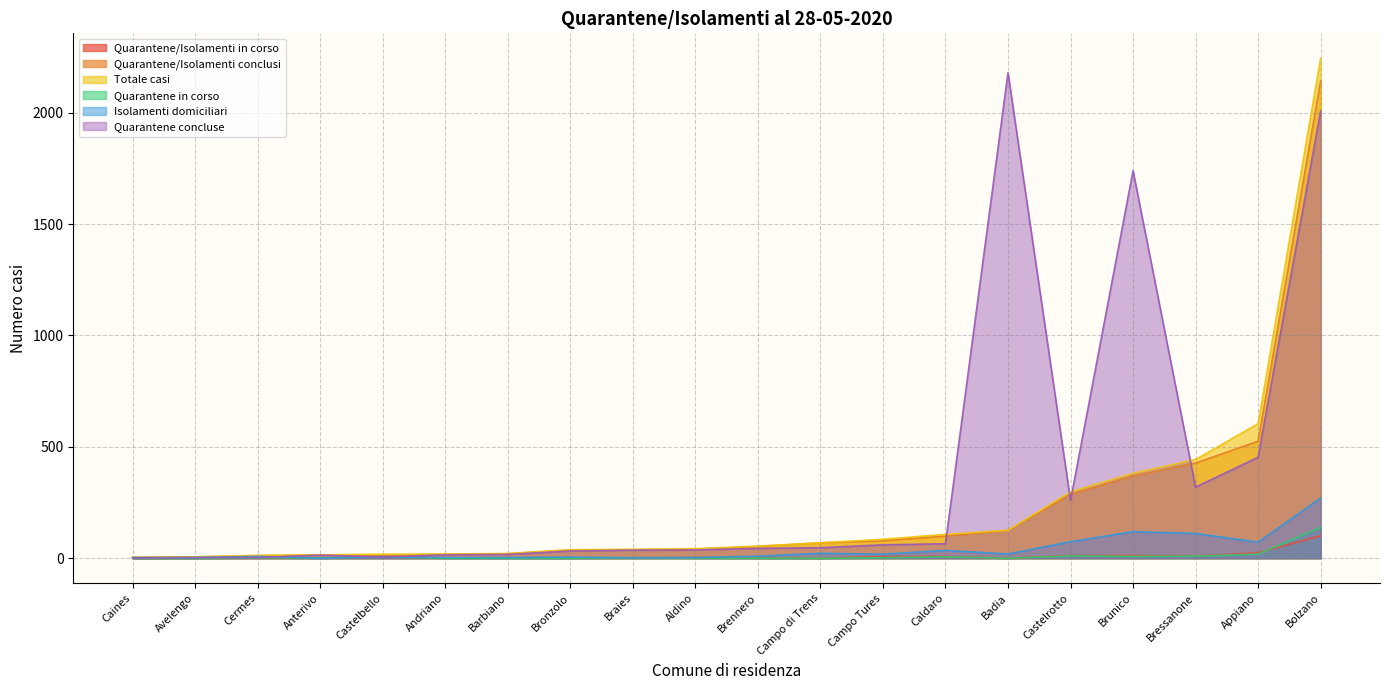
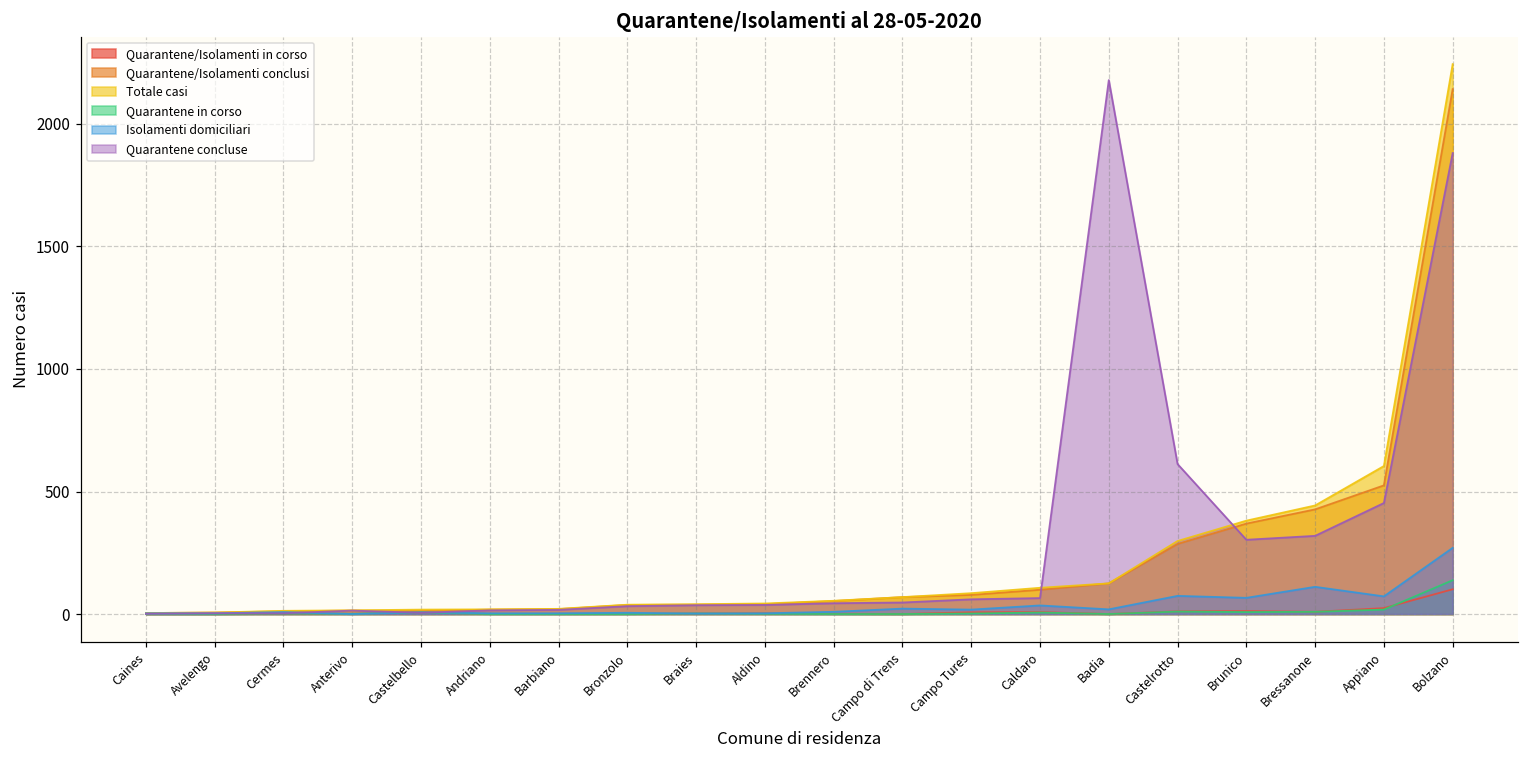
Quarantene concluse, Castelrotto: 260 -> 610
Isolamenti domiciliari, Brunico: 120 -> 70
Quarantene concluse, Brunico: 1740 -> 300
Quarantene concluse, Bolzano: 2010 -> 1880
